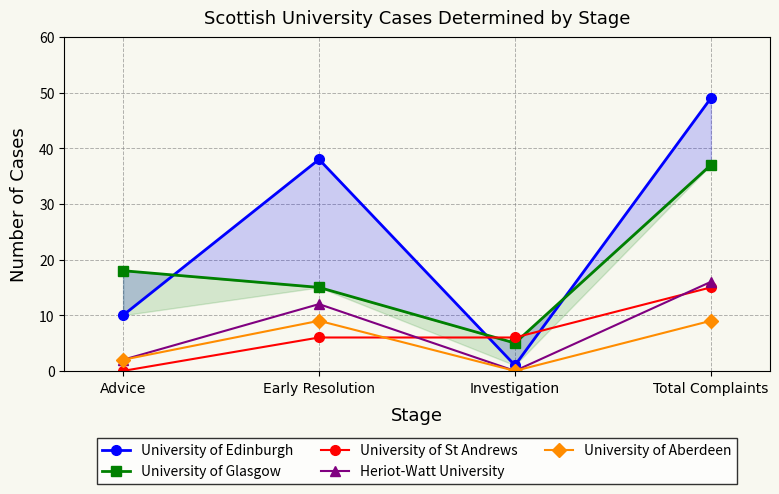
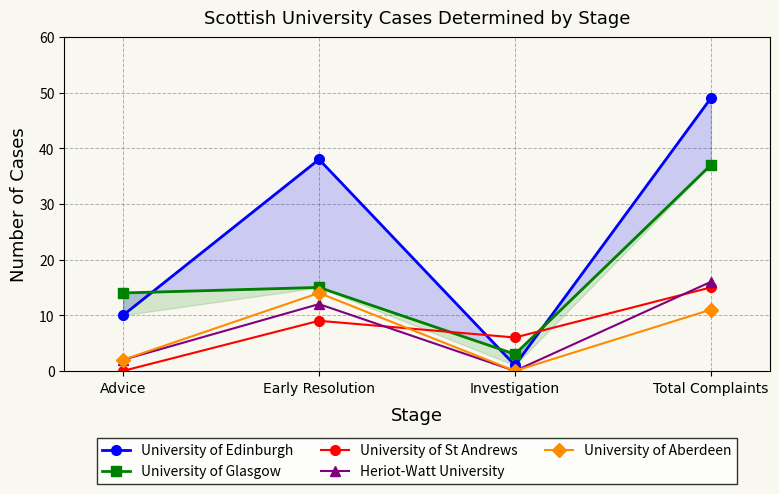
University of Glasgow, Advice: 18 -> 14
University of St Andrews, Early Resolution: 6 -> 9
University of Aberdeen, Early Resolution: 9 -> 14
University of Glasgow, Investigation: 5 -> 3
University of Aberdeen, Total Complaints: 9 -> 11
